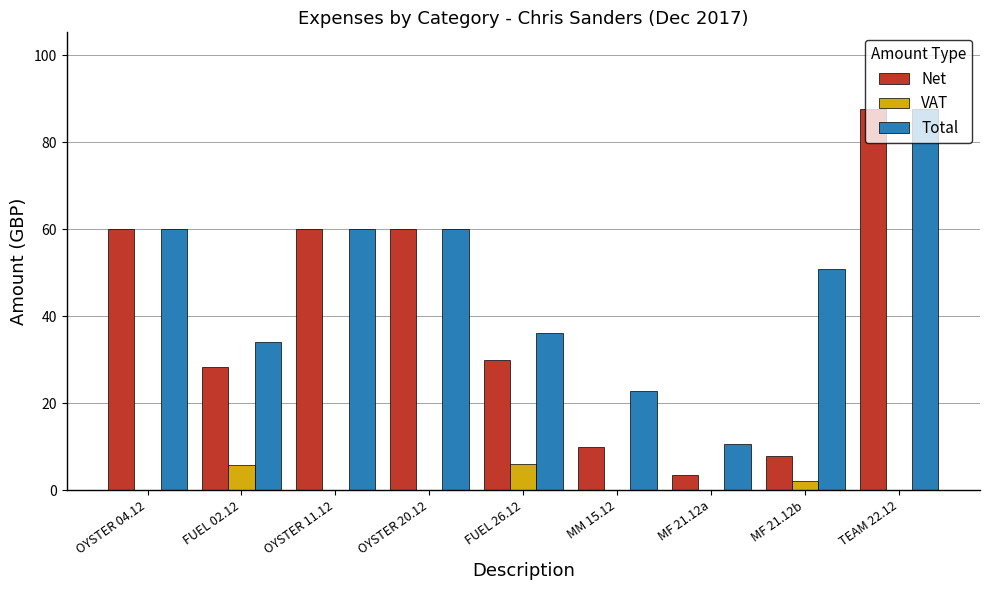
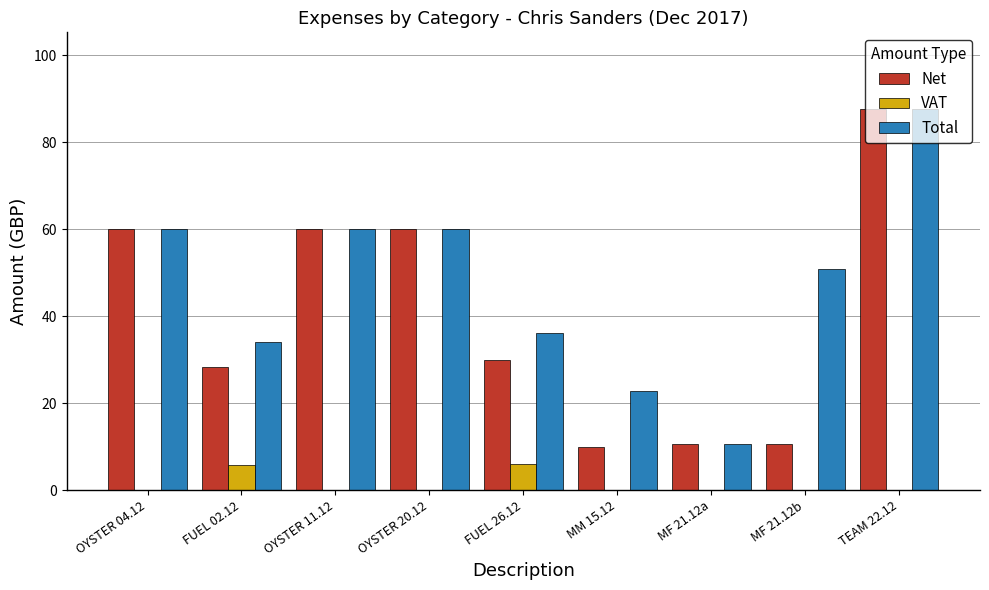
Net, MF 21.12a: 3 -> 11
Net, MF 21.12b: 8 -> 11
VAT, MF 21.12b: 2 -> 0
